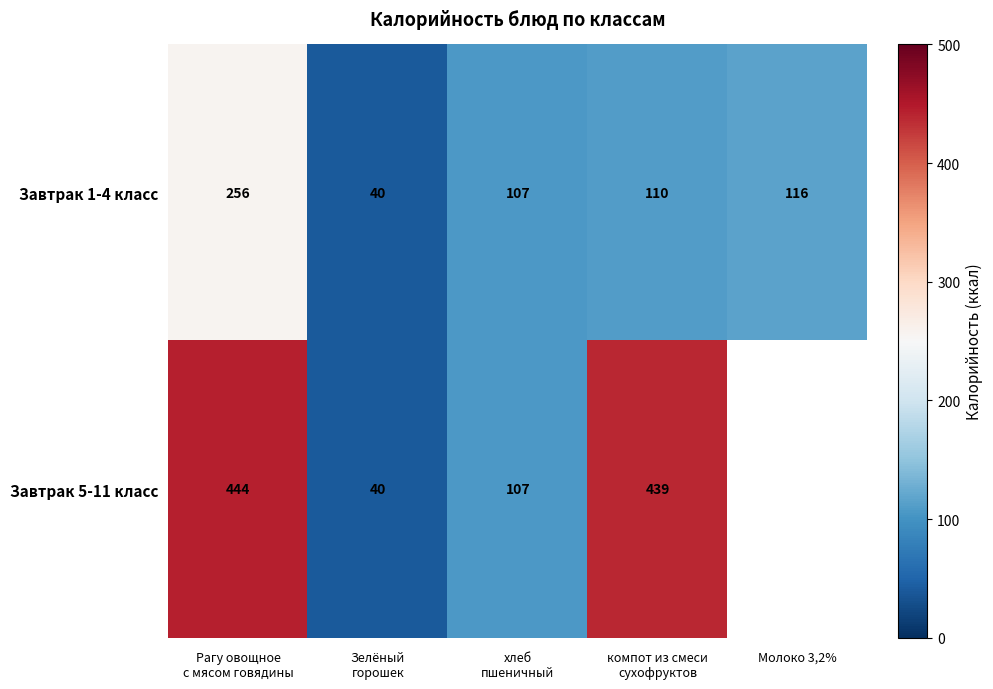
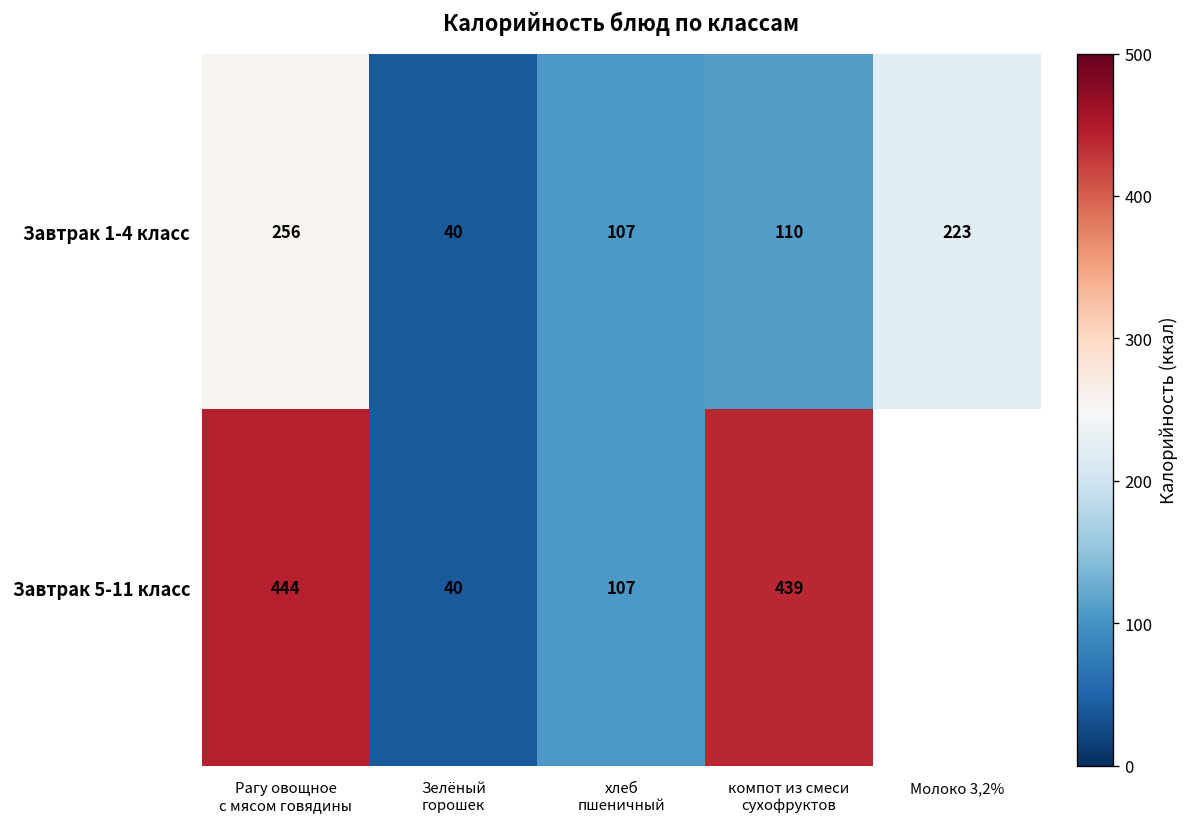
Завтрак 1-4 класс, Молоко 3,2%: 116 -> 223
